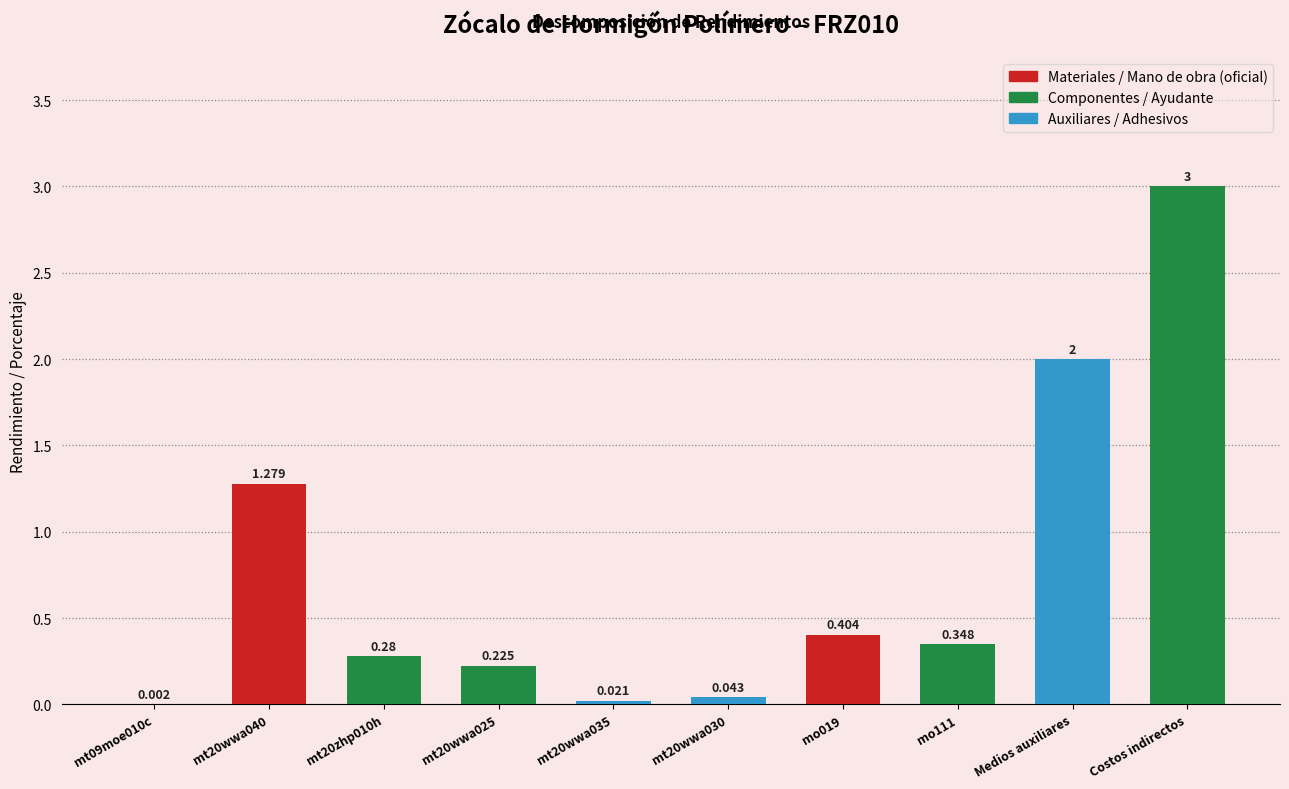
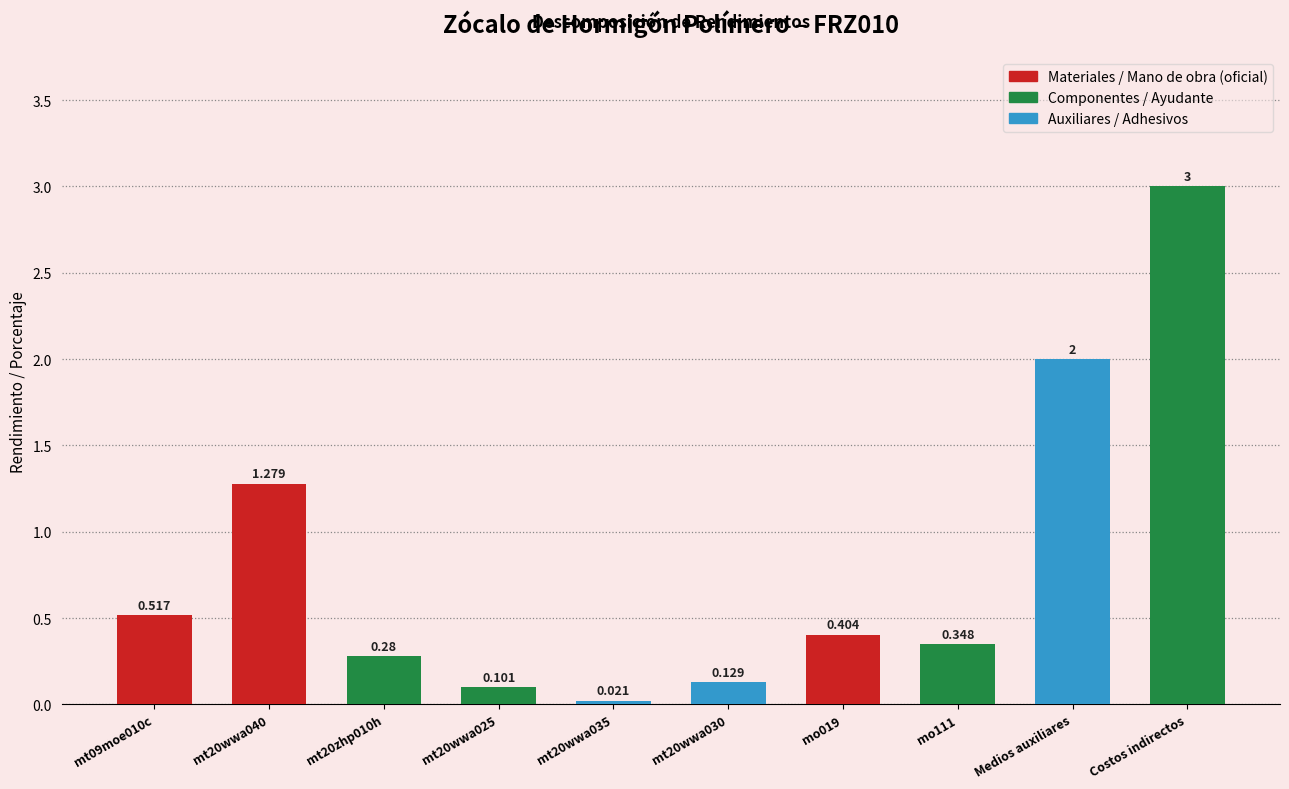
mt09moe010c: 0.002 -> 0.517
mt20wwa025: 0.225 -> 0.101
mt20wwa030: 0.043 -> 0.129
